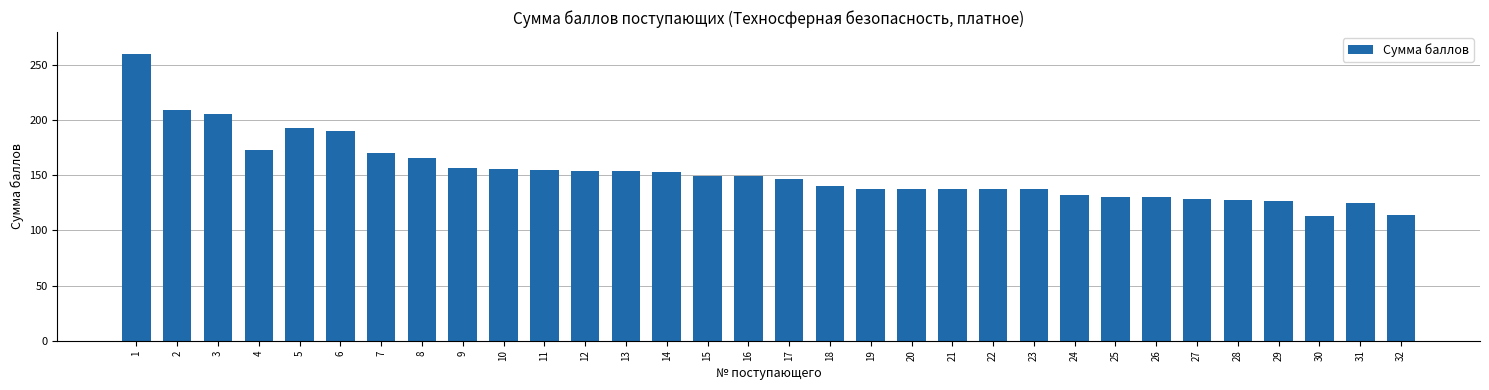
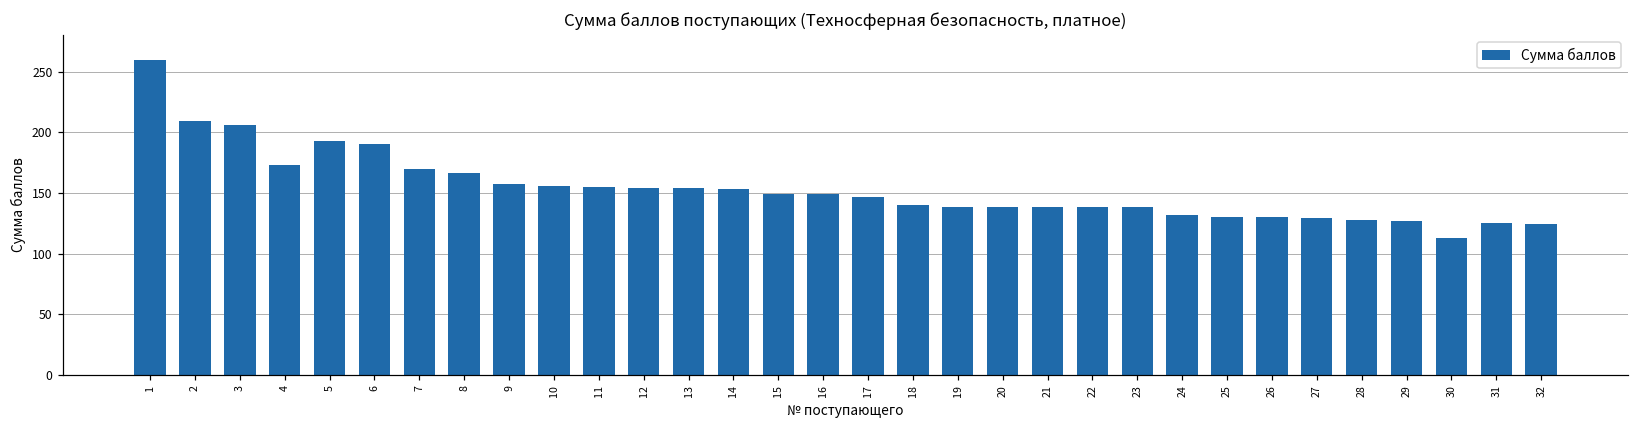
32: 114 -> 124
